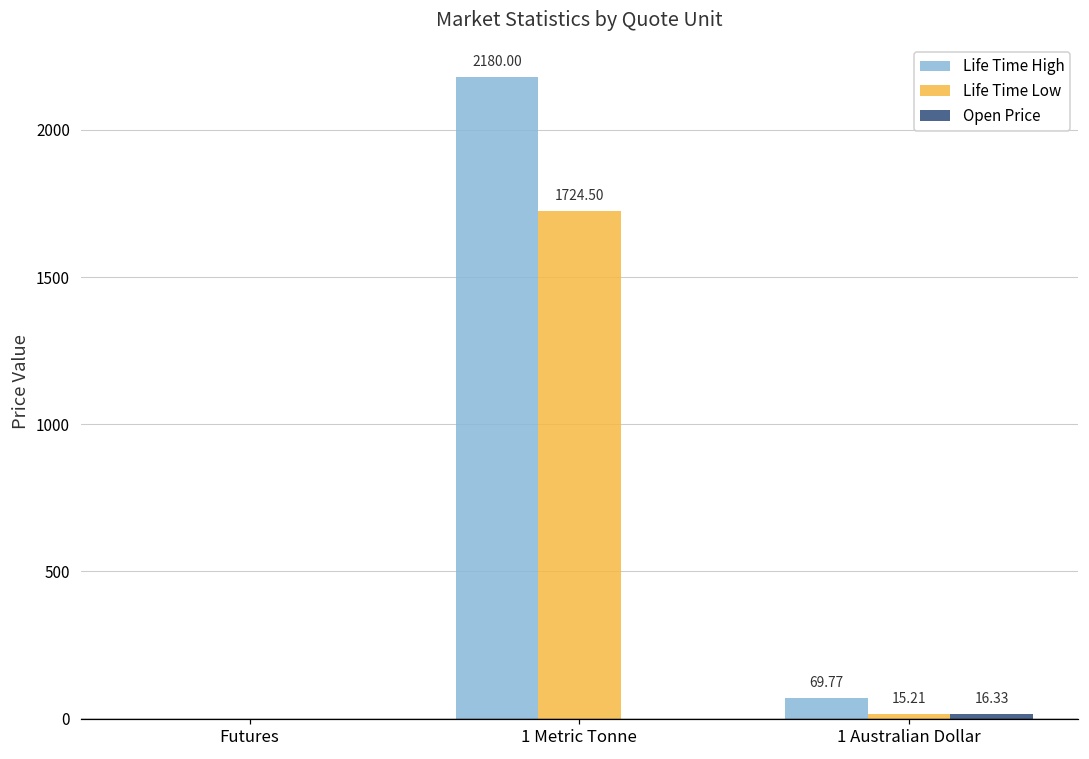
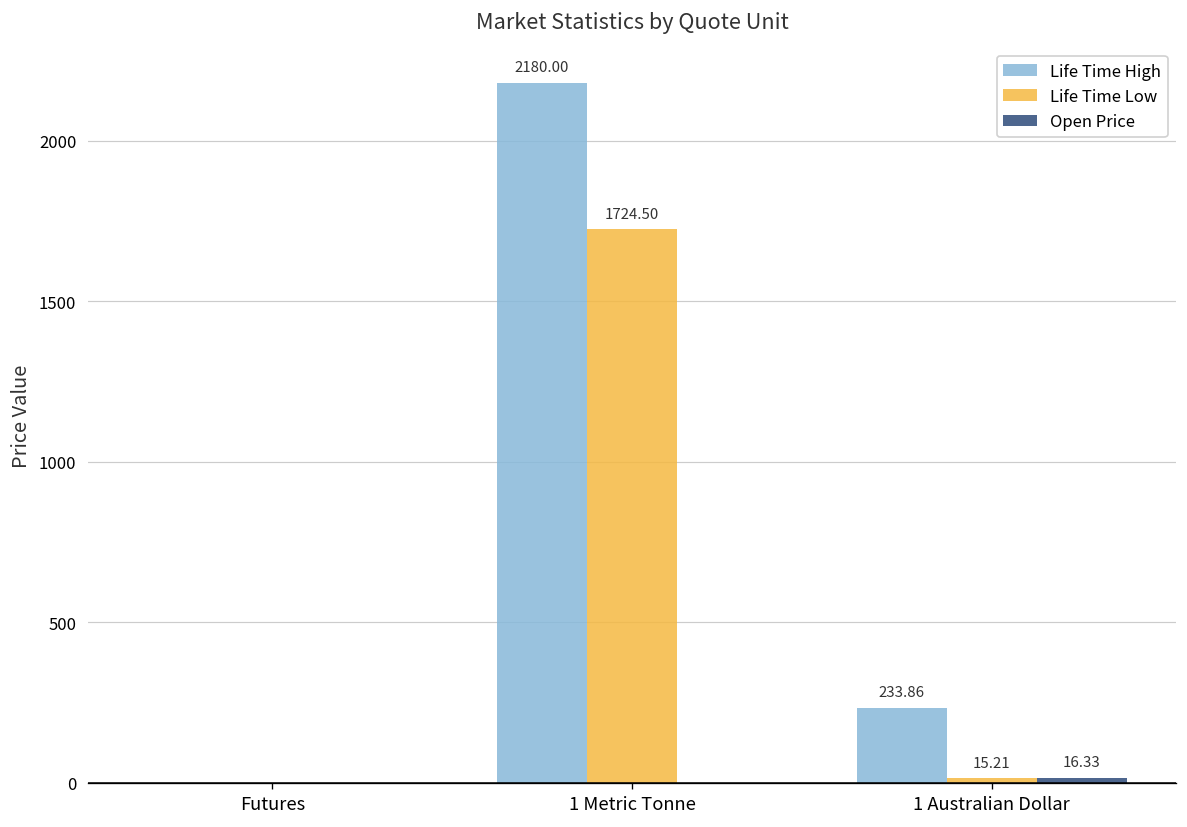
Life Time High, 1 Australian Dollar: 69.77 -> 233.86
